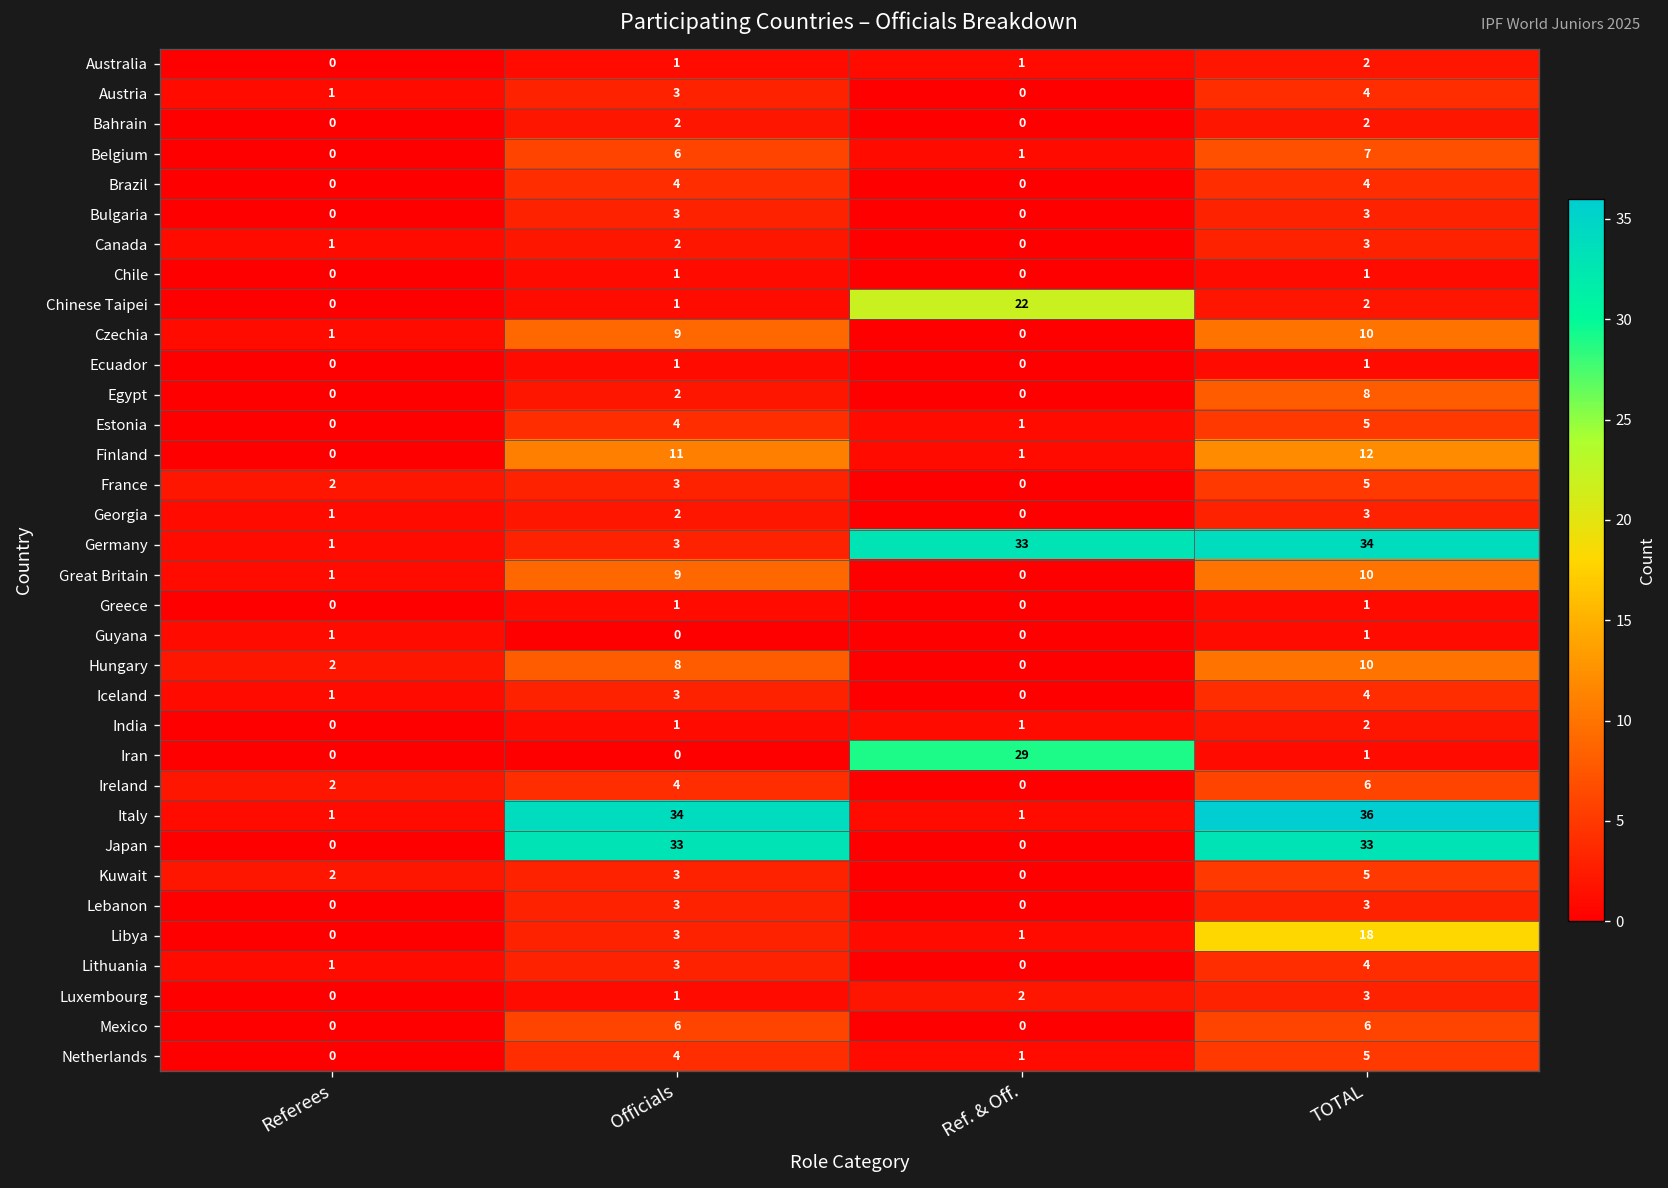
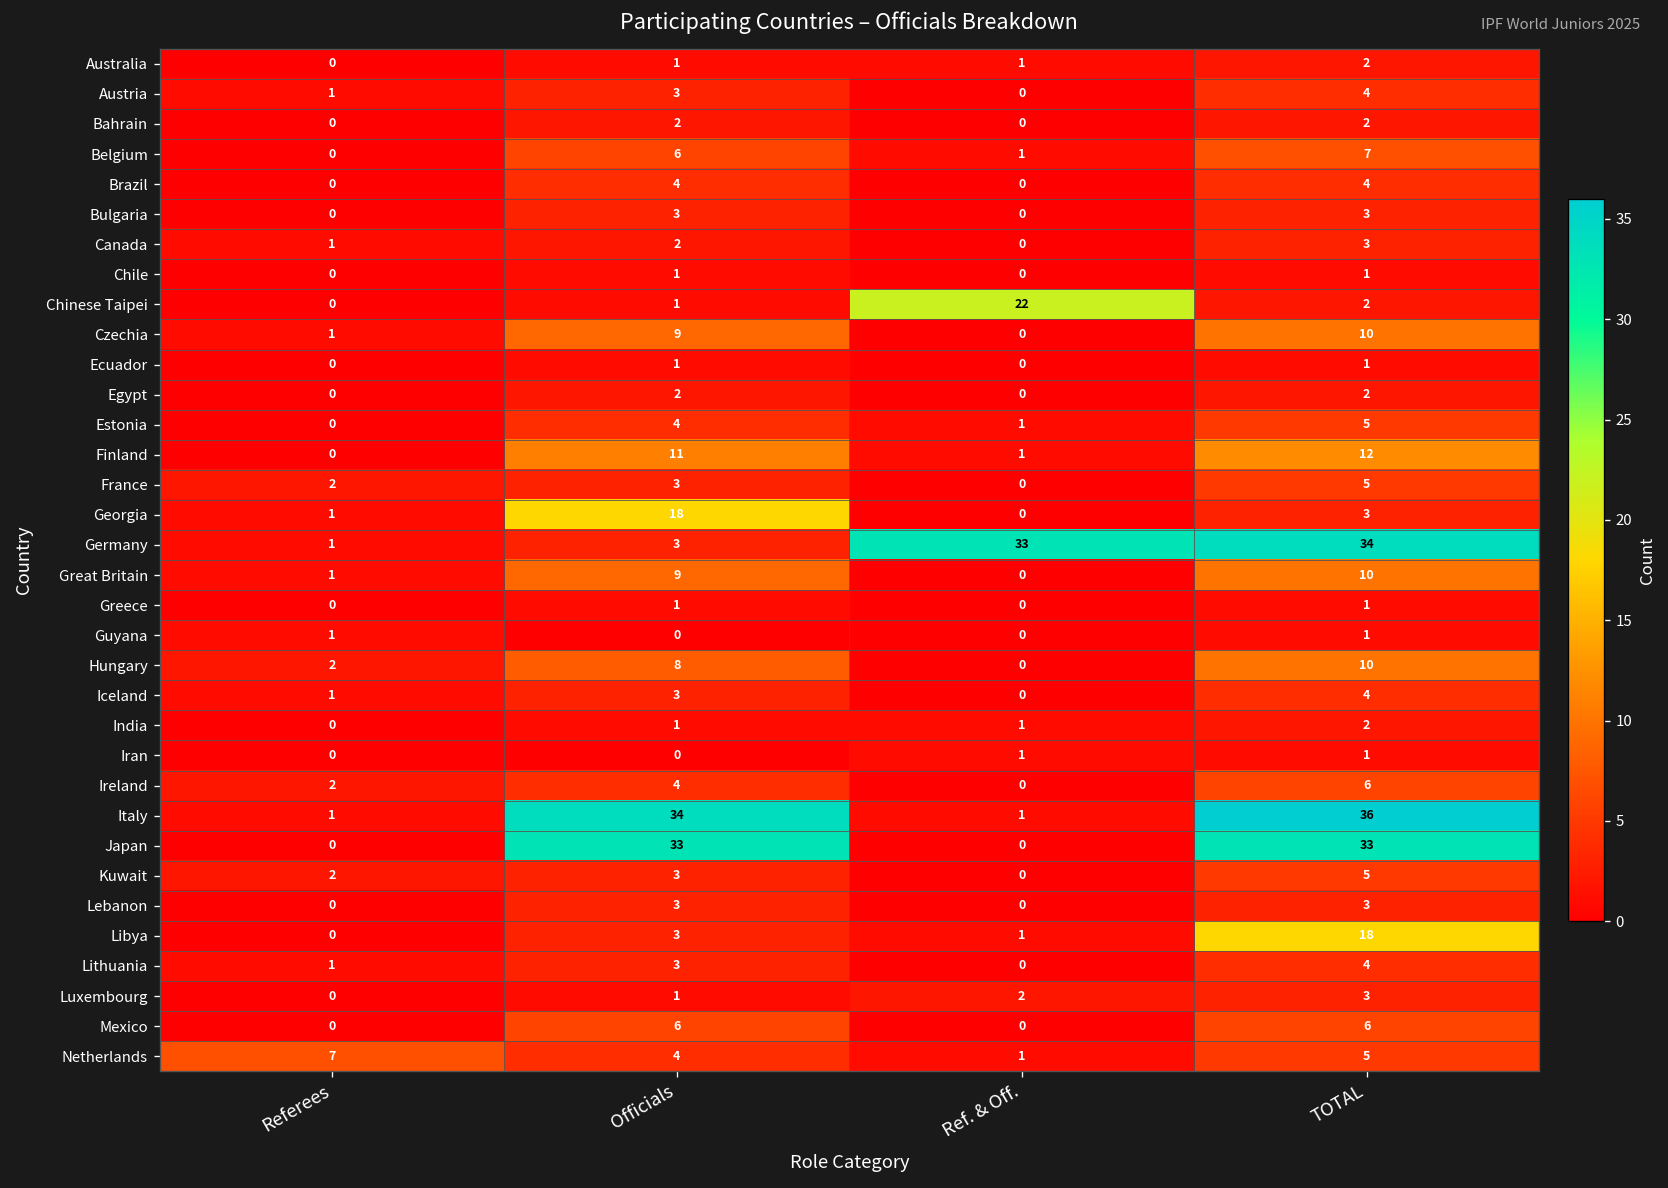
Egypt, TOTAL: 8 -> 2
Georgia, Officials: 2 -> 18
Iran, Ref. & Off.: 29 -> 1
Netherlands, Referees: 0 -> 7
